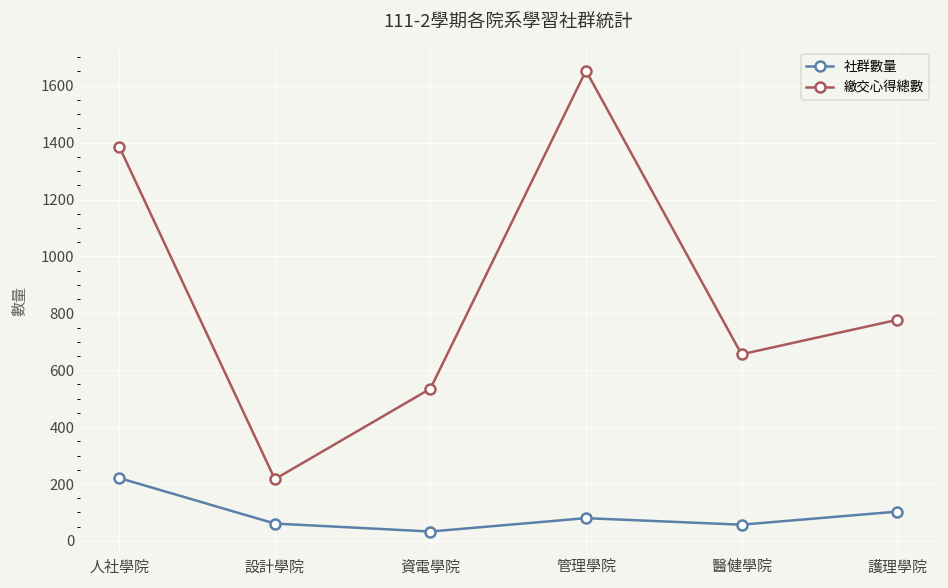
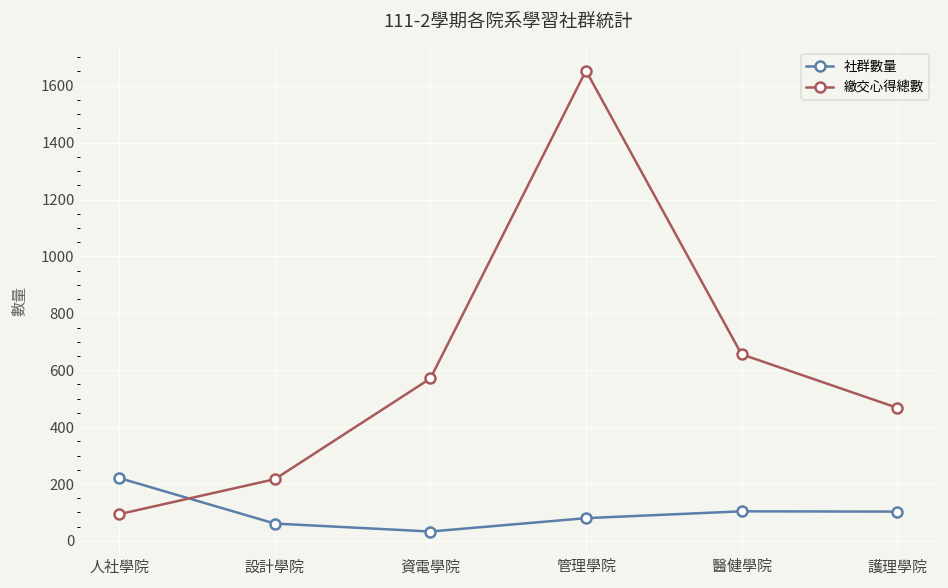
繳交心得總數, 人社學院: 1390 -> 90
繳交心得總數, 資電學院: 540 -> 570
社群數量, 醫健學院: 60 -> 100
繳交心得總數, 護理學院: 780 -> 470
